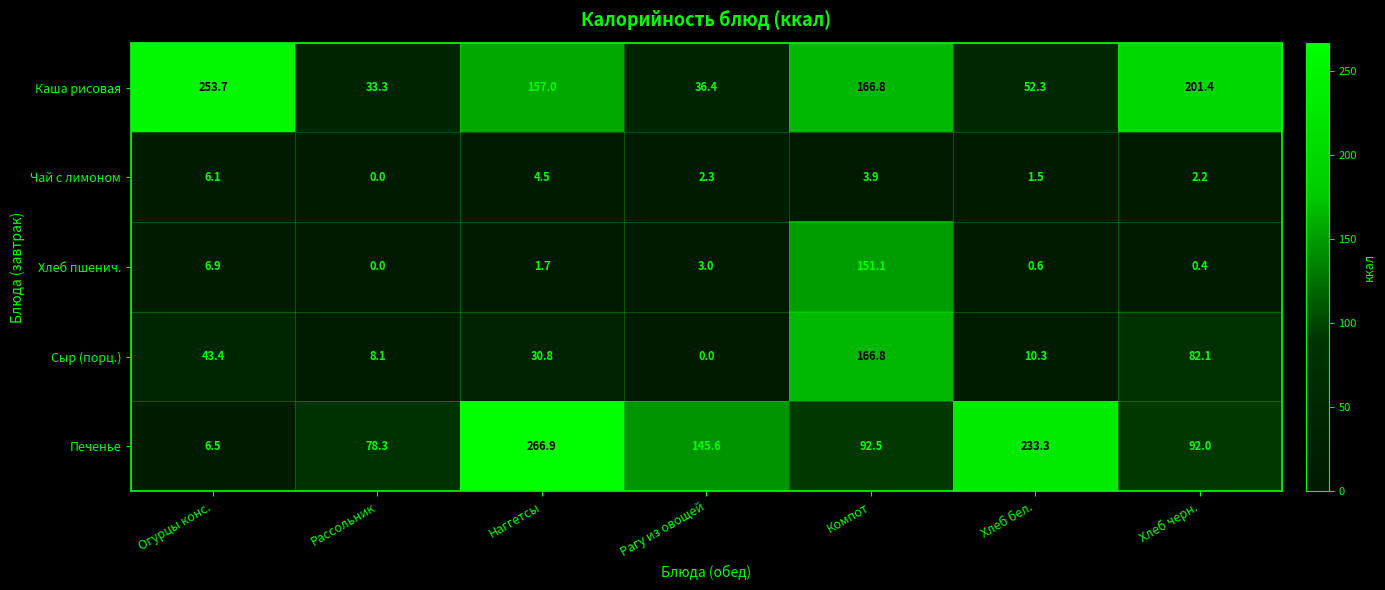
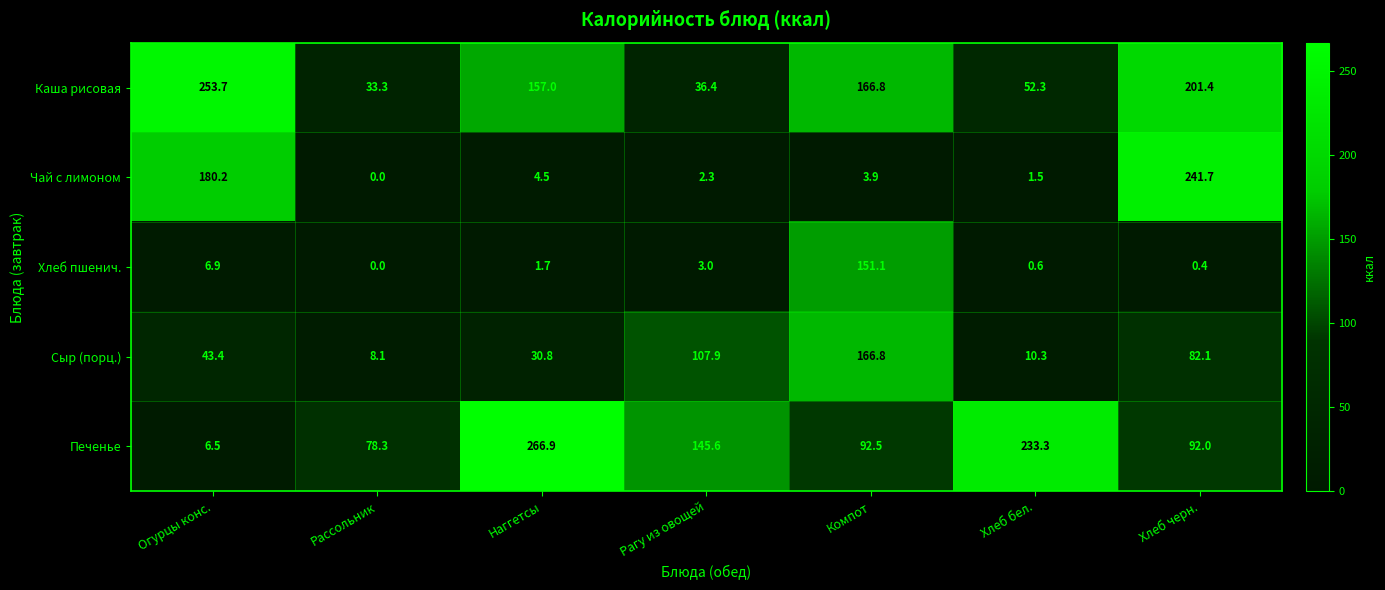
Чай с лимоном, Огурцы конс.: 6.1 -> 180.2
Чай с лимоном, Хлеб черн.: 2.2 -> 241.7
Сыр (порц.), Рагу из овощей: 0.0 -> 107.9
